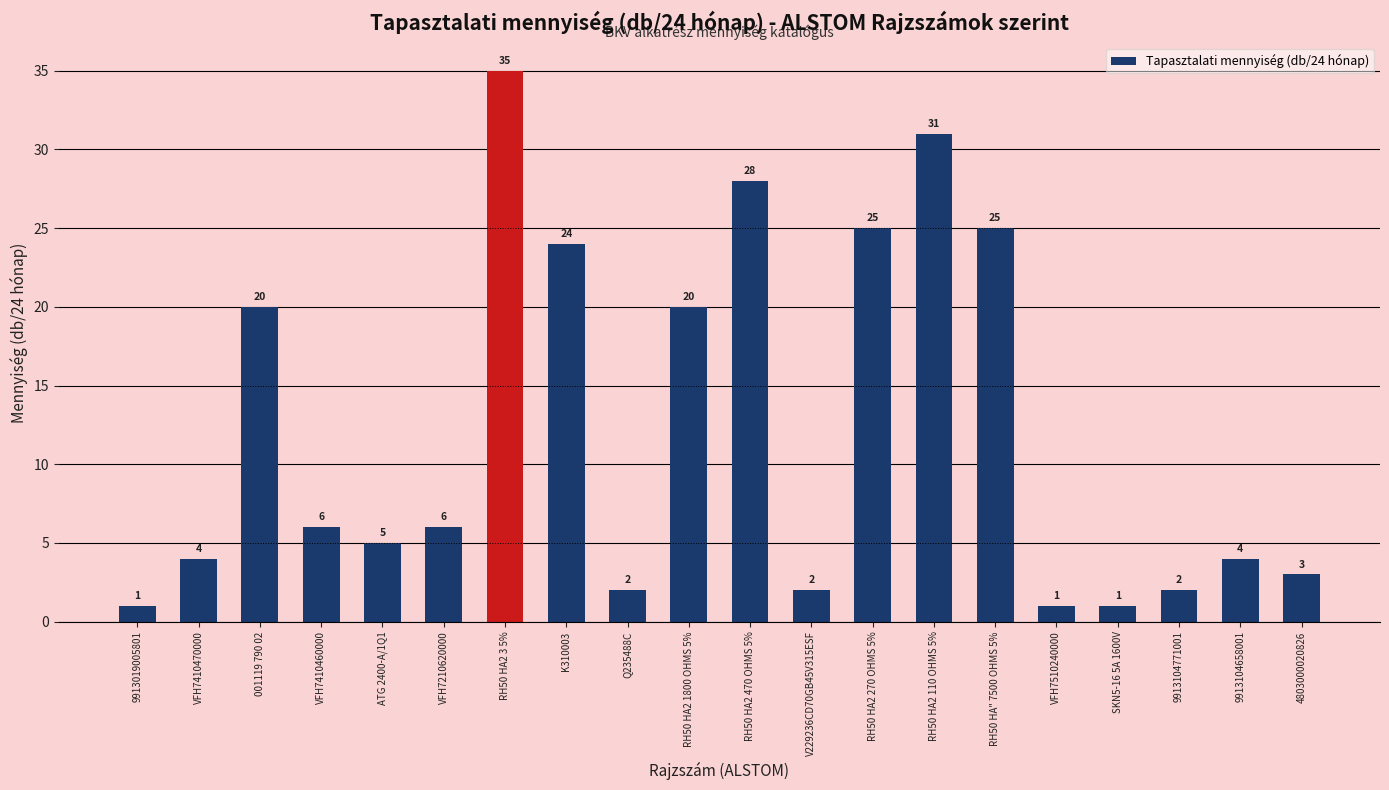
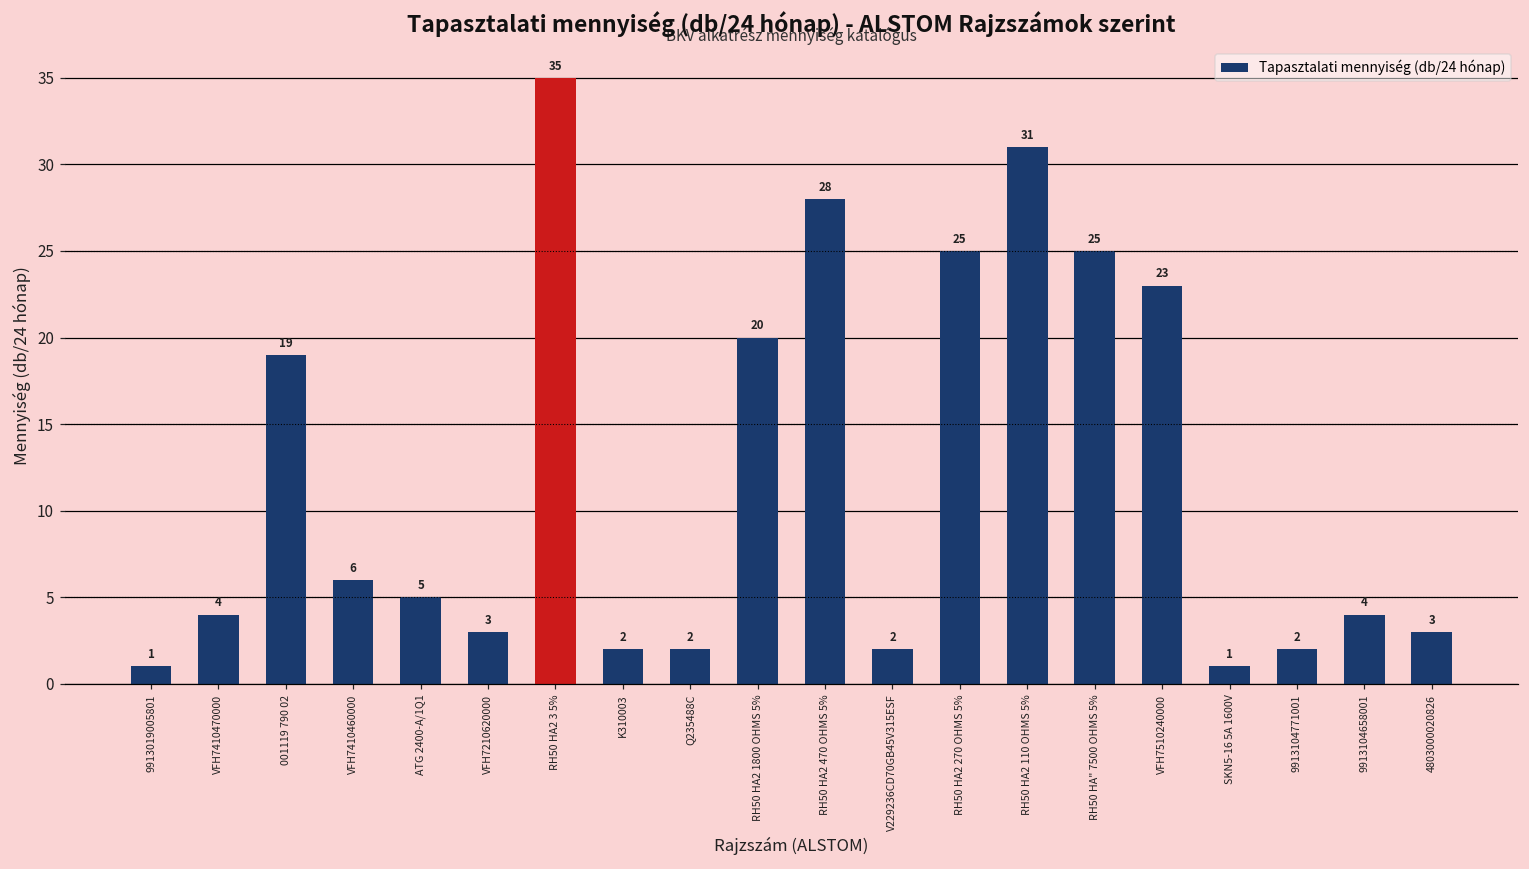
001119 790 02: 20 -> 19
VFH7210620000: 6 -> 3
K310003: 24 -> 2
VFH7510240000: 1 -> 23
